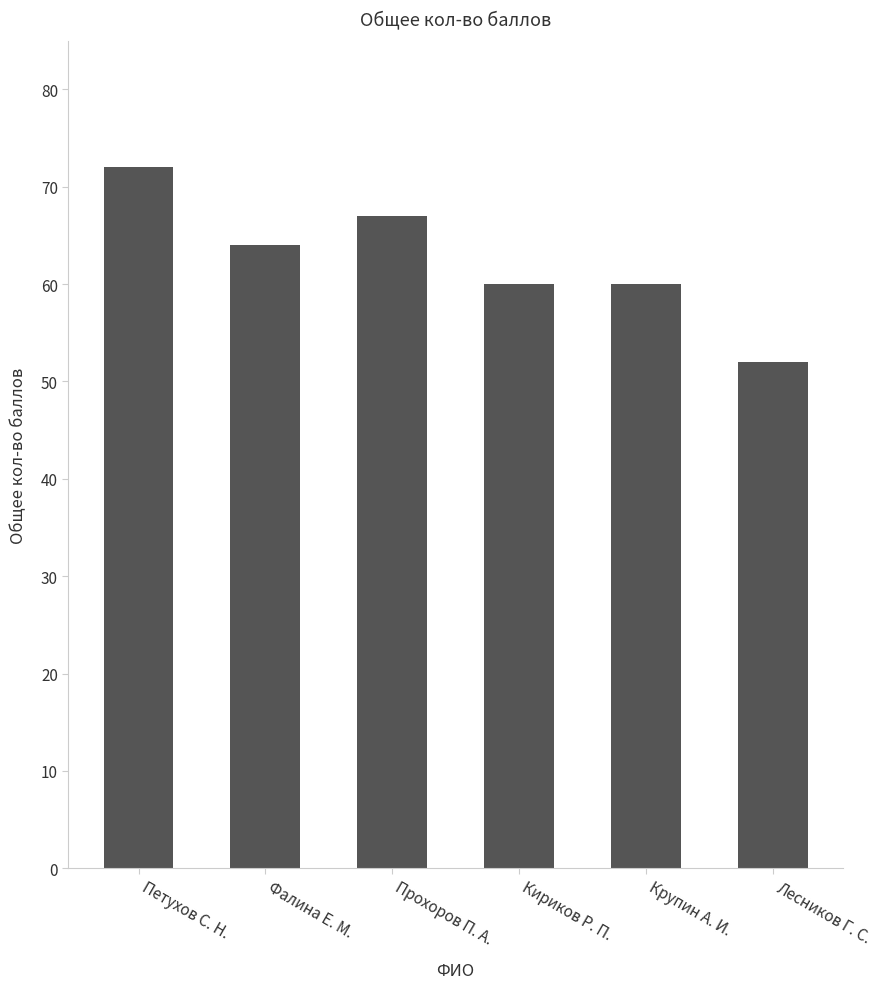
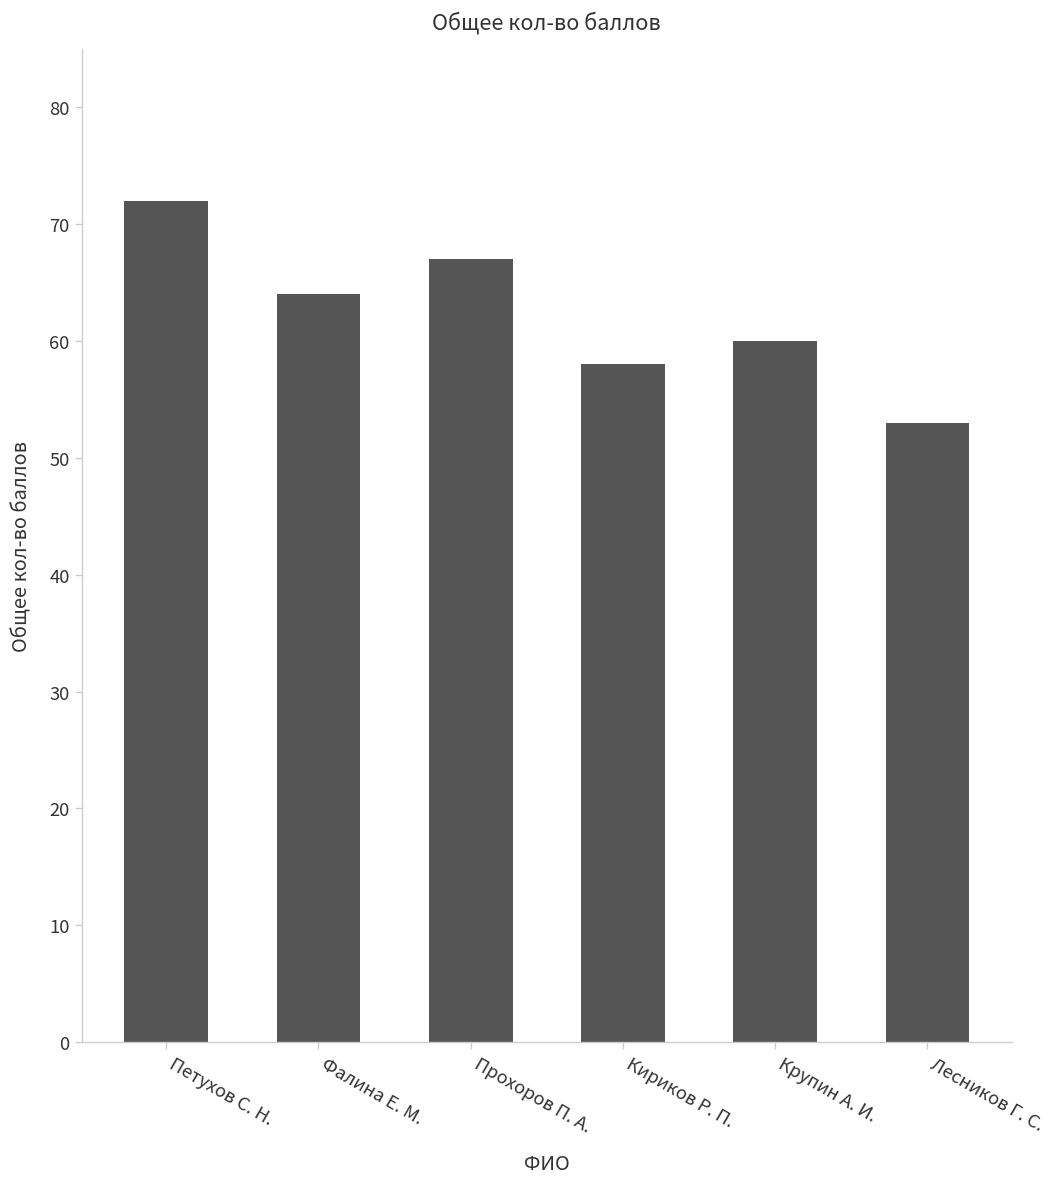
Кириков Р. П.: 60 -> 58
Лесников Г. С.: 52 -> 53
